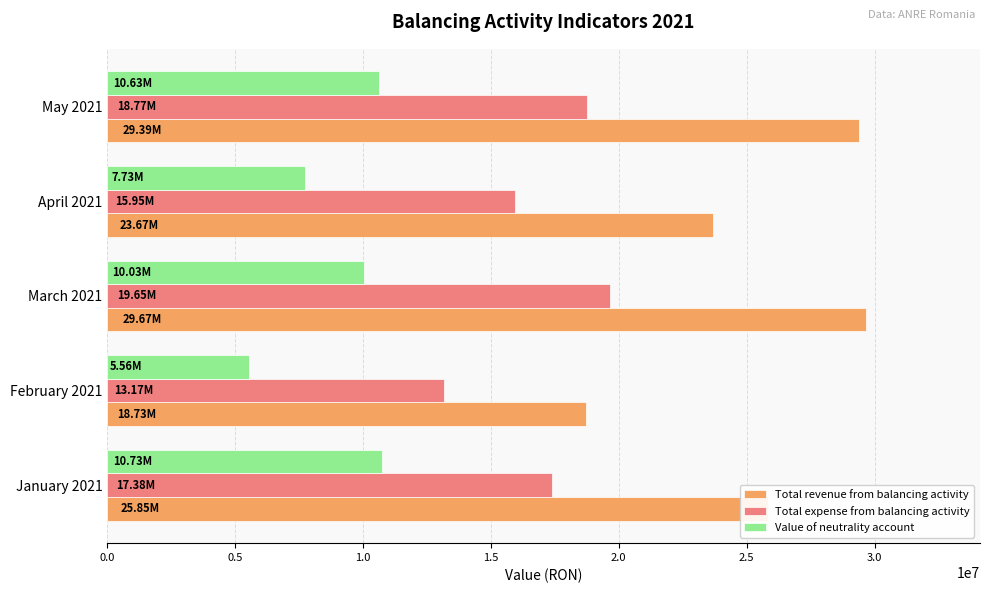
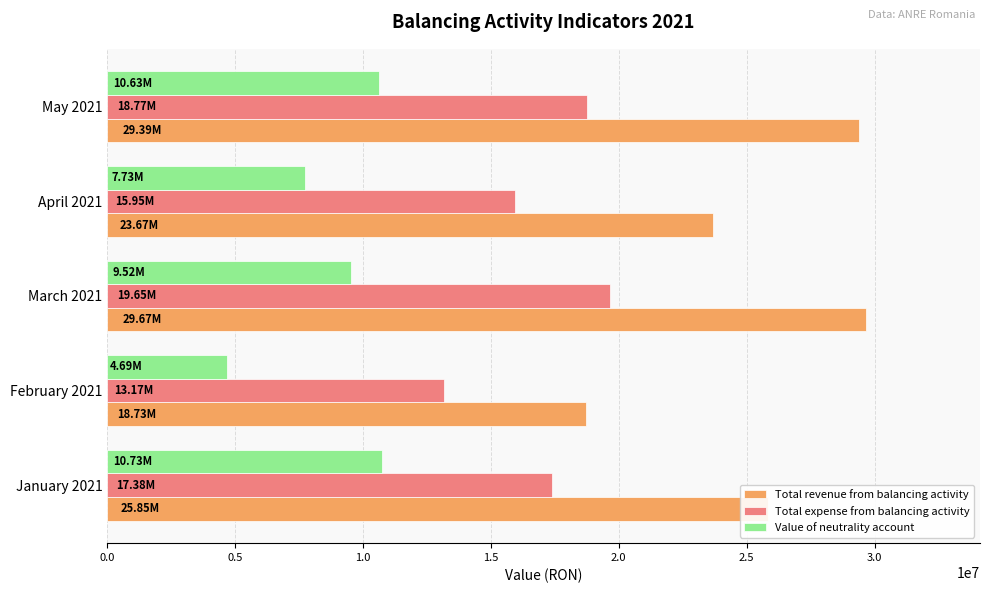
Value of neutrality account, March 2021: 10.03M -> 9.52M
Value of neutrality account, February 2021: 5.56M -> 4.69M
